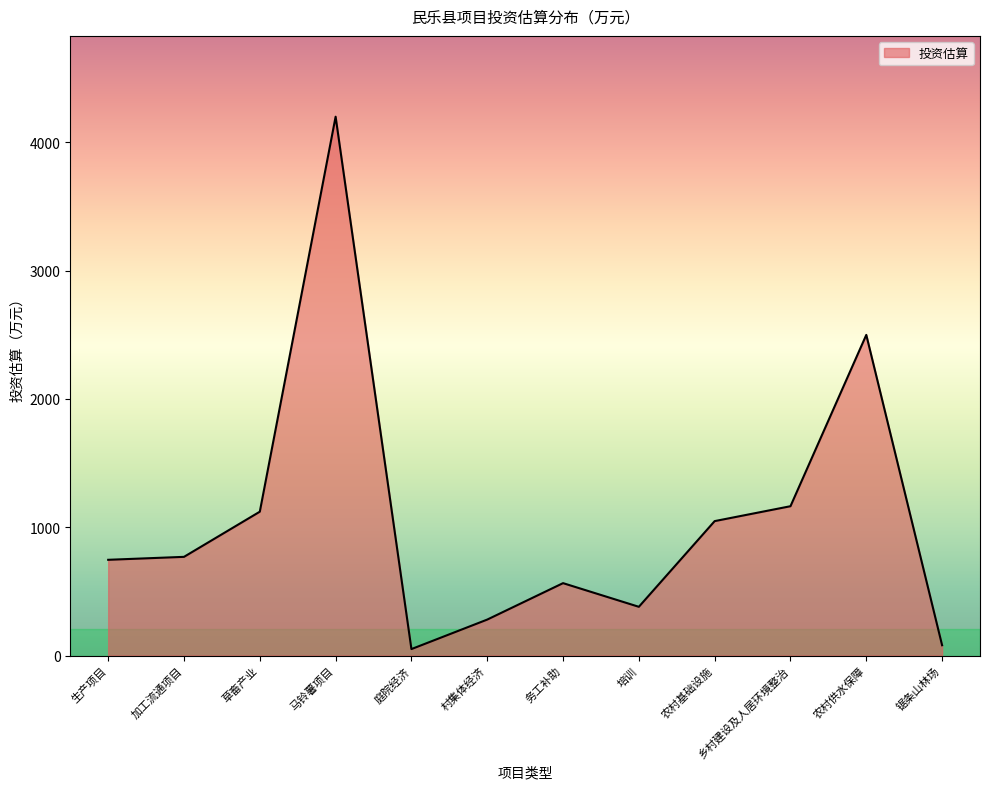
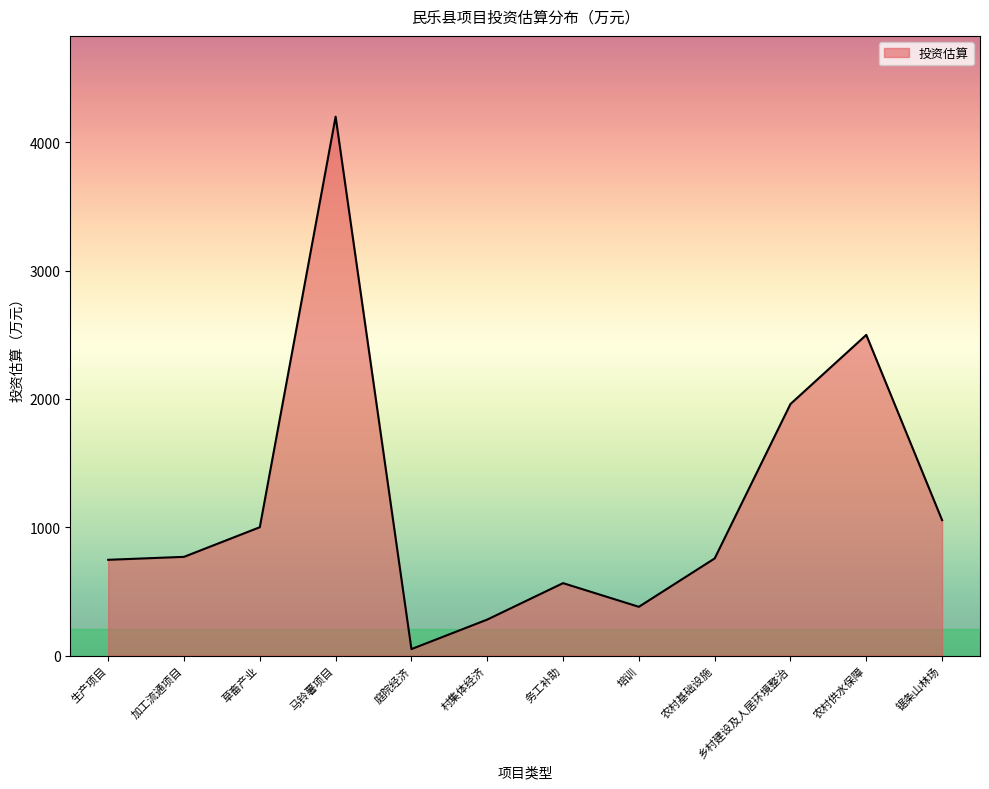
草畜产业: 1120 -> 1000
农村基础设施: 1050 -> 760
乡村建设及人居环境整治: 1160 -> 1960
锯条山林场: 80 -> 1060
